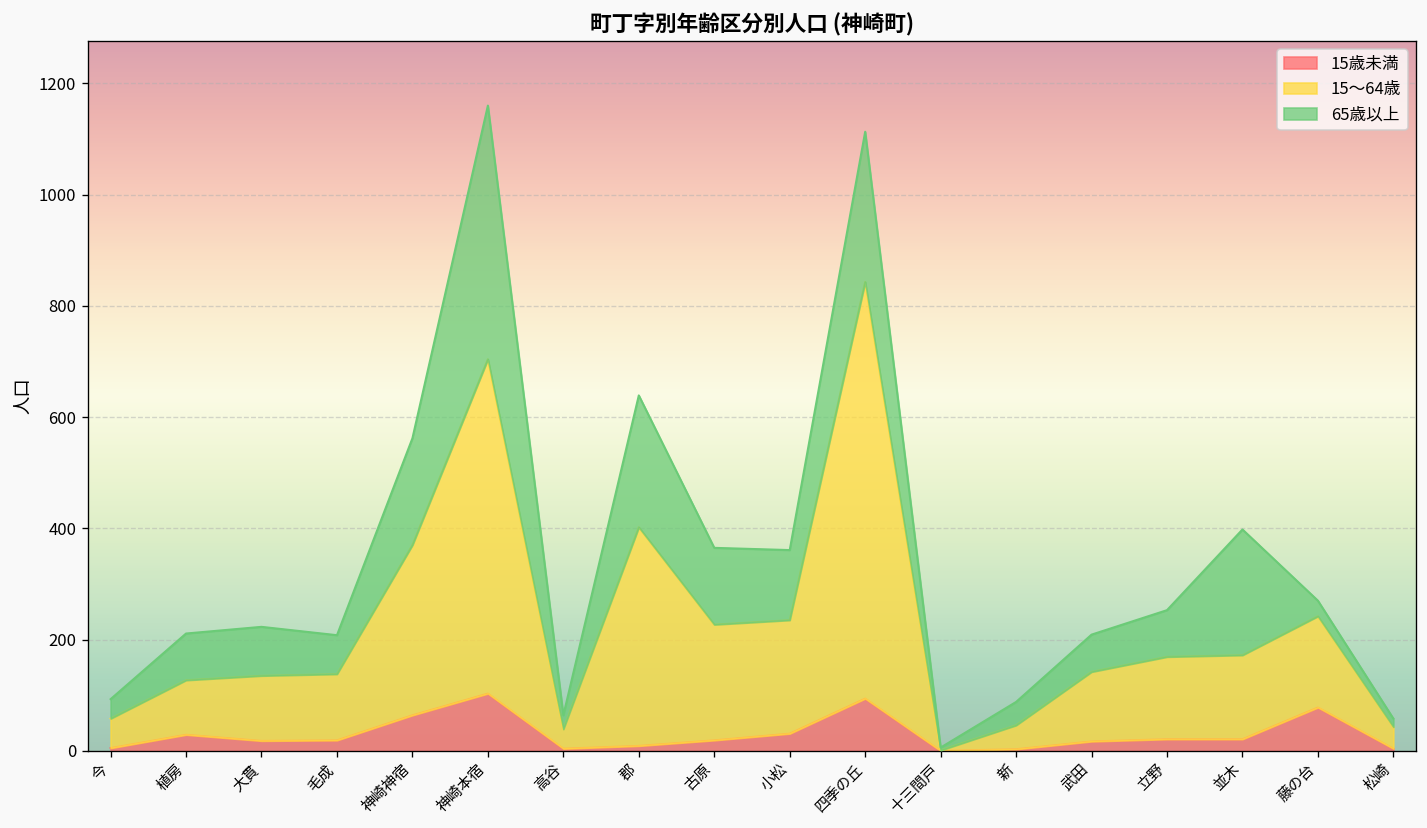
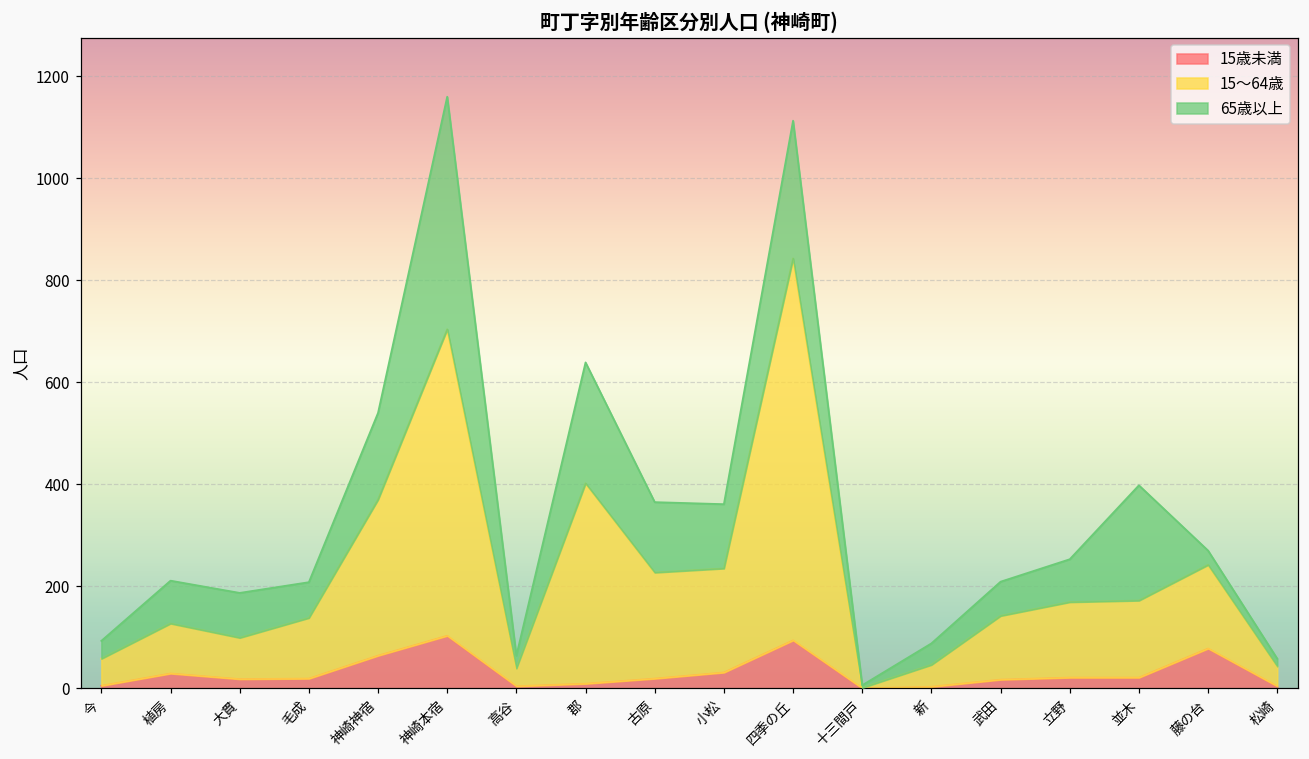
15～64歳, 大貫: 120 -> 80
65歳以上, 神崎神宿: 190 -> 170
